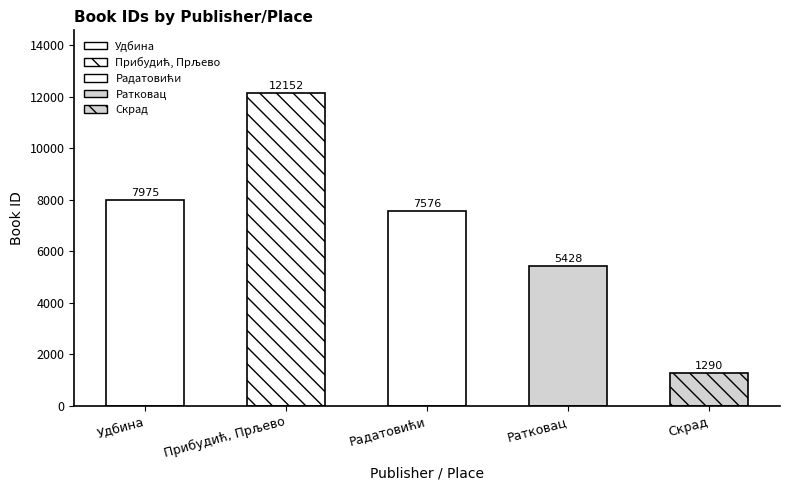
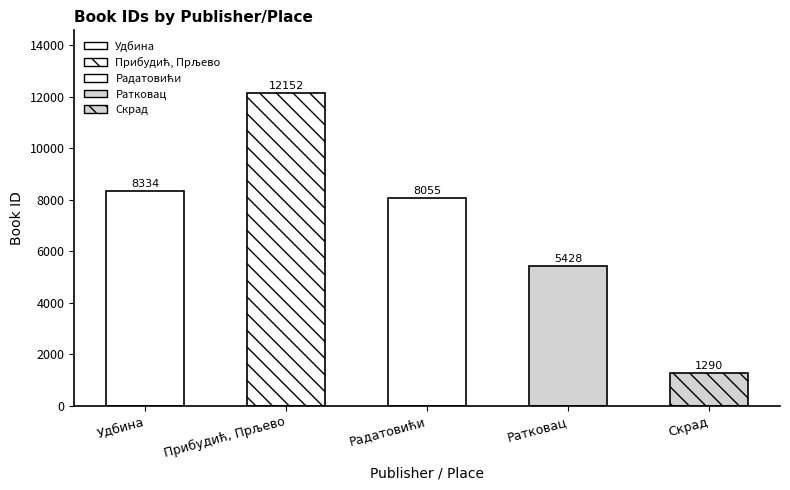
Удбина: 7975 -> 8334
Радатовићи: 7576 -> 8055
